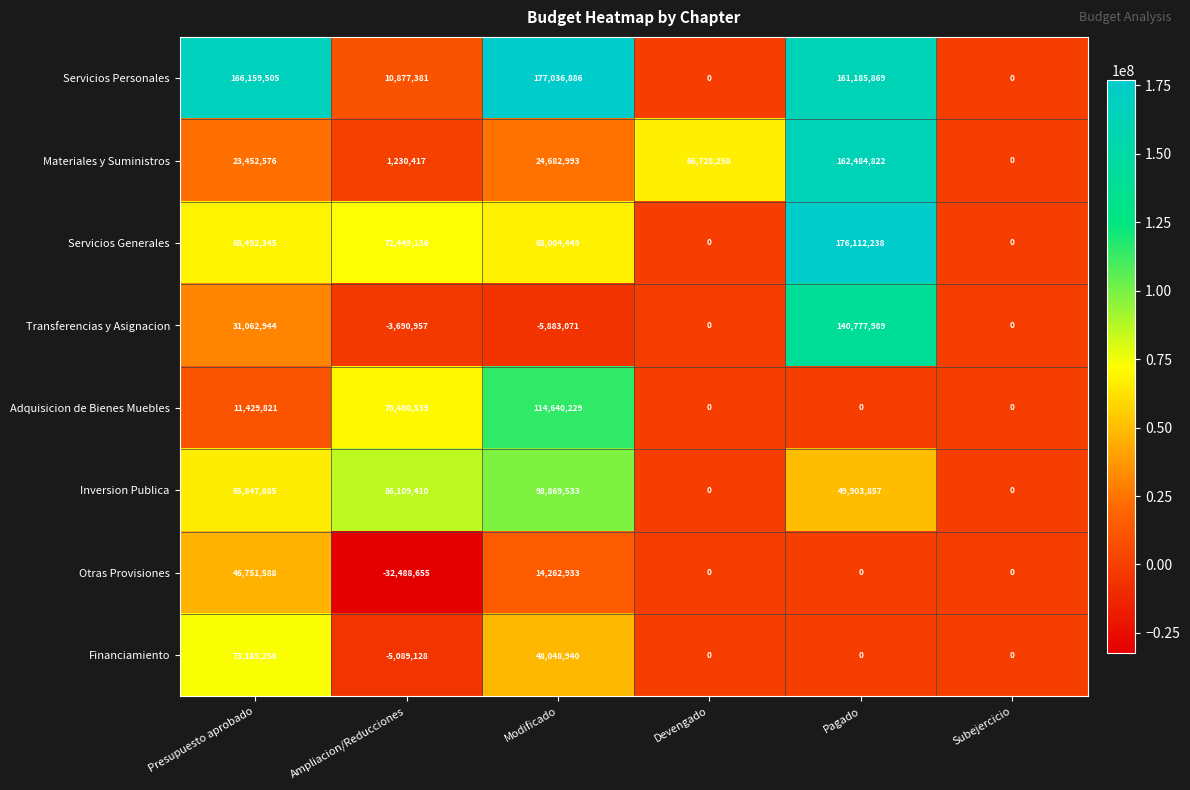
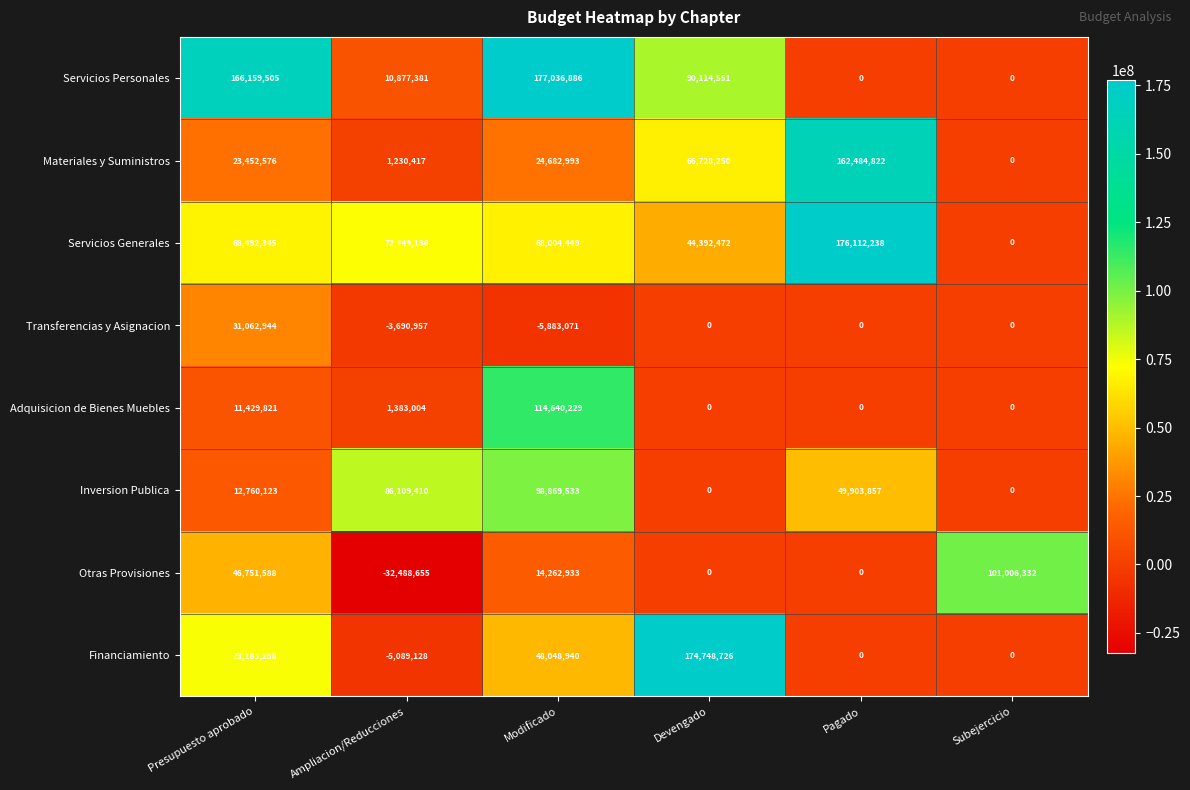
Servicios Personales, Devengado: 0 -> 90,114,551
Servicios Personales, Pagado: 161,185,869 -> 0
Servicios Generales, Devengado: 0 -> 44,392,472
Transferencias y Asignacion, Pagado: 140,777,989 -> 0
Adquisicion de Bienes Muebles, Ampliacion/Reducciones: 70,400,539 -> 1,383,004
Inversion Publica, Presupuesto aprobado: 65,847,885 -> 12,760,123
Otras Provisiones, Subejercicio: 0 -> 101,006,332
Financiamiento, Devengado: 0 -> 174,748,726
